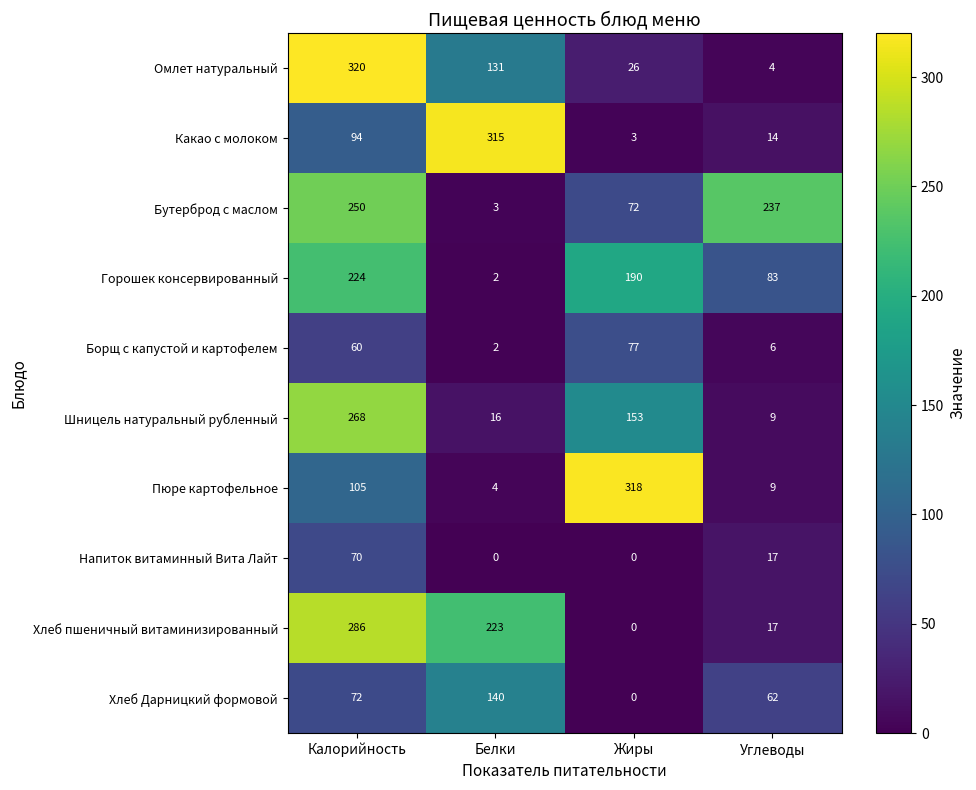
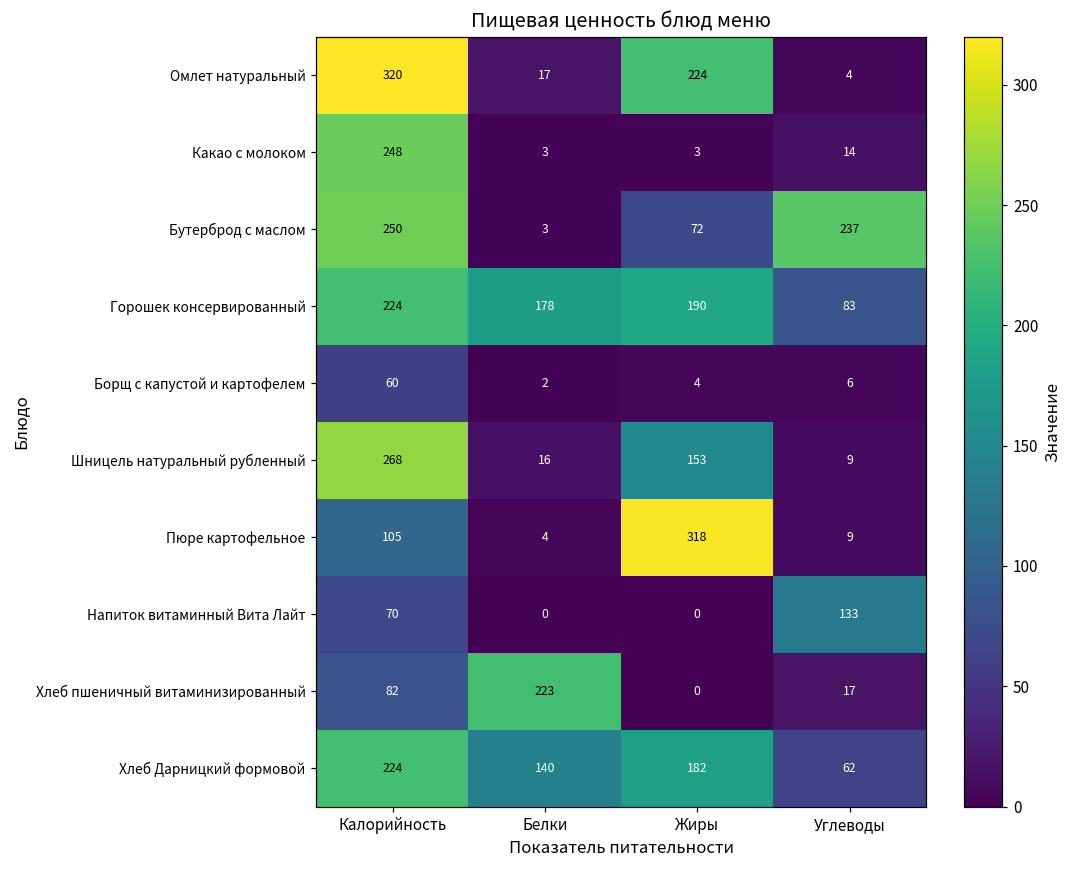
Омлет натуральный, Белки: 131 -> 17
Омлет натуральный, Жиры: 26 -> 224
Какао с молоком, Калорийность: 94 -> 248
Какао с молоком, Белки: 315 -> 3
Горошек консервированный, Белки: 2 -> 178
Борщ с капустой и картофелем, Жиры: 77 -> 4
Напиток витаминный Вита Лайт, Углеводы: 17 -> 133
Хлеб пшеничный витаминизированный, Калорийность: 286 -> 82
Хлеб Дарницкий формовой, Калорийность: 72 -> 224
Хлеб Дарницкий формовой, Жиры: 0 -> 182
